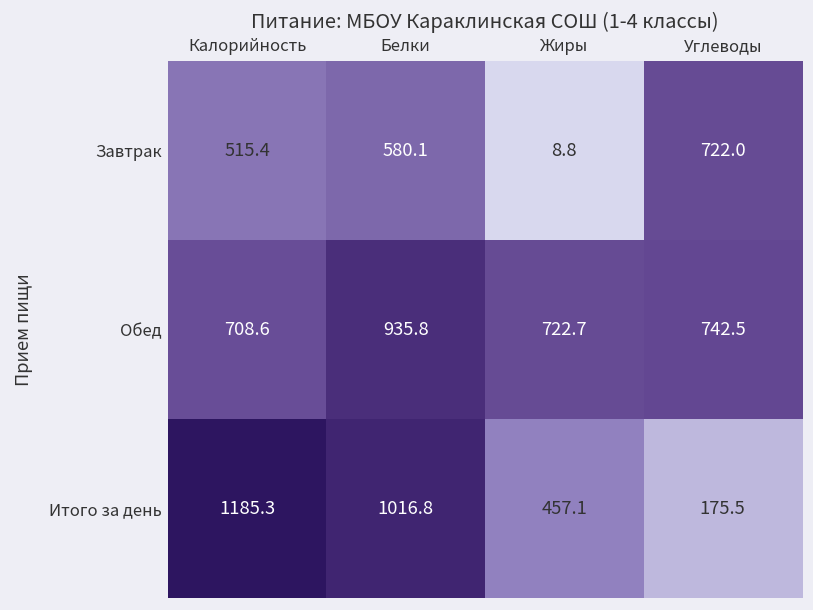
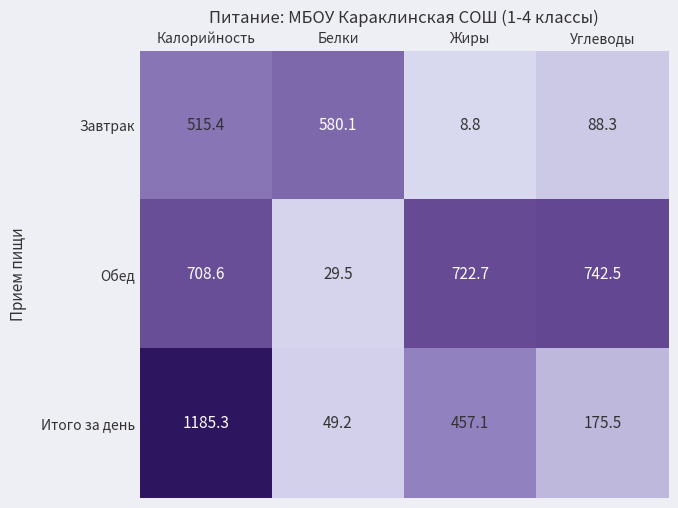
Завтрак, Углеводы: 722.0 -> 88.3
Обед, Белки: 935.8 -> 29.5
Итого за день, Белки: 1016.8 -> 49.2
